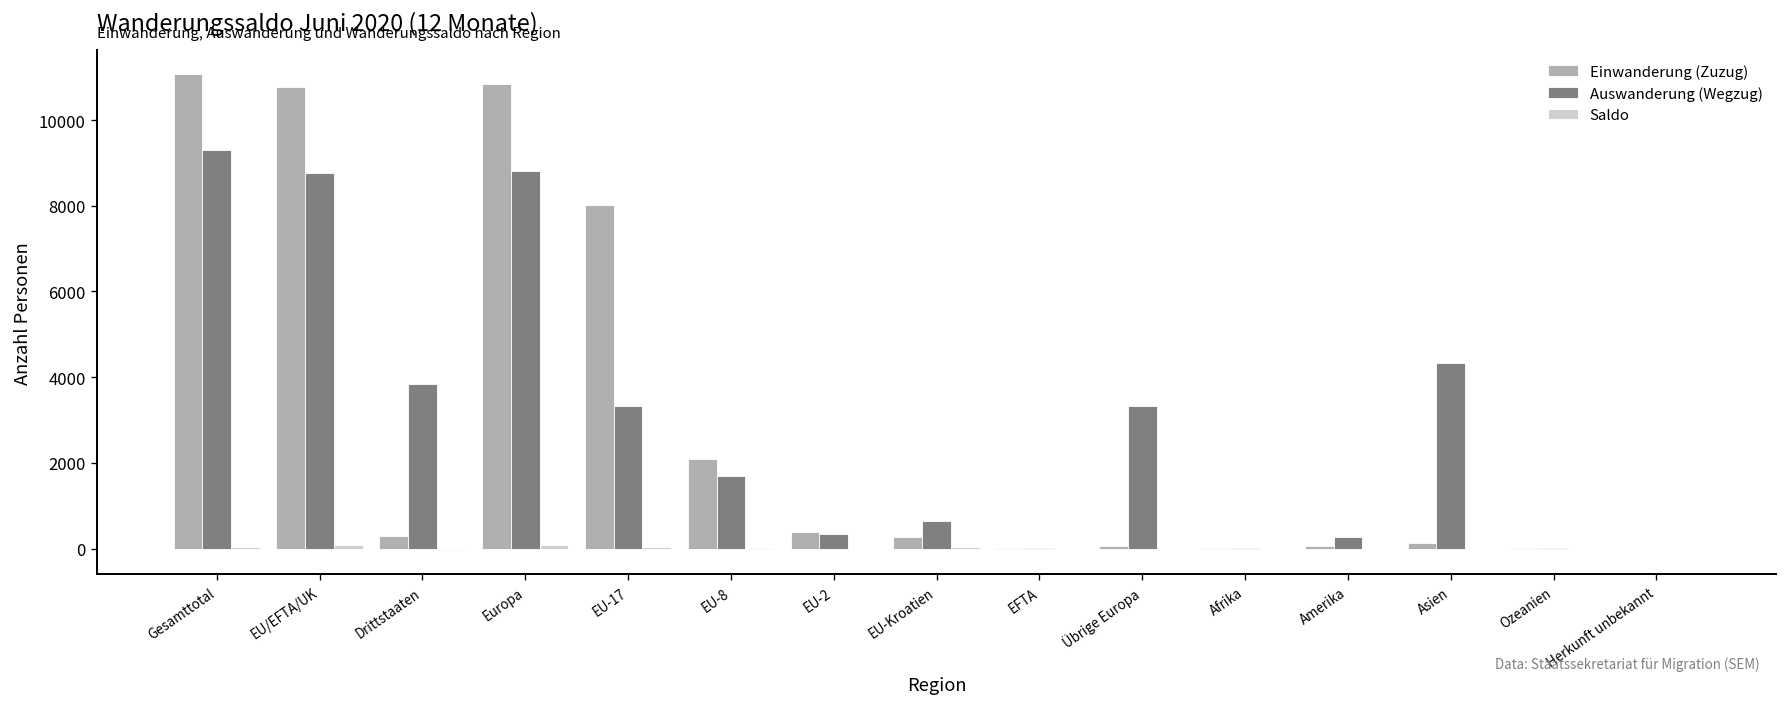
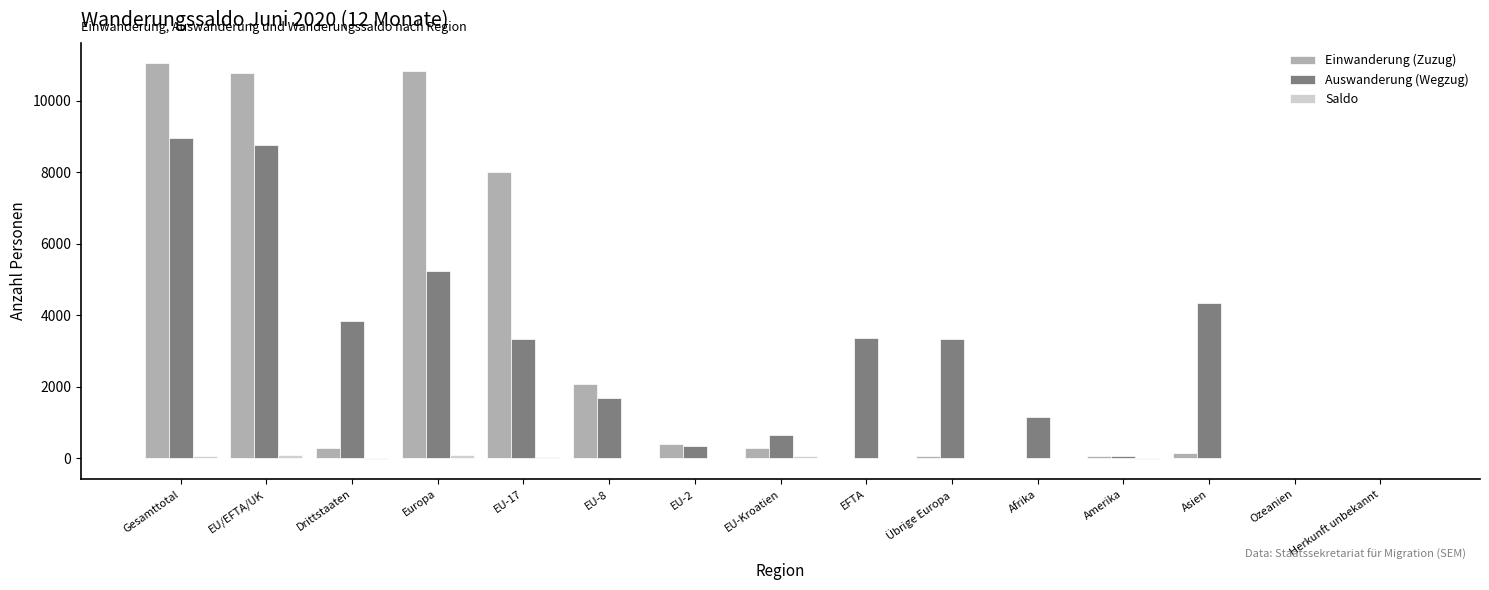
Auswanderung (Wegzug), Gesamttotal: 9300 -> 8900
Auswanderung (Wegzug), Europa: 8800 -> 5200
Auswanderung (Wegzug), EFTA: 0 -> 3400
Auswanderung (Wegzug), Afrika: 0 -> 1100
Auswanderung (Wegzug), Amerika: 300 -> 0
